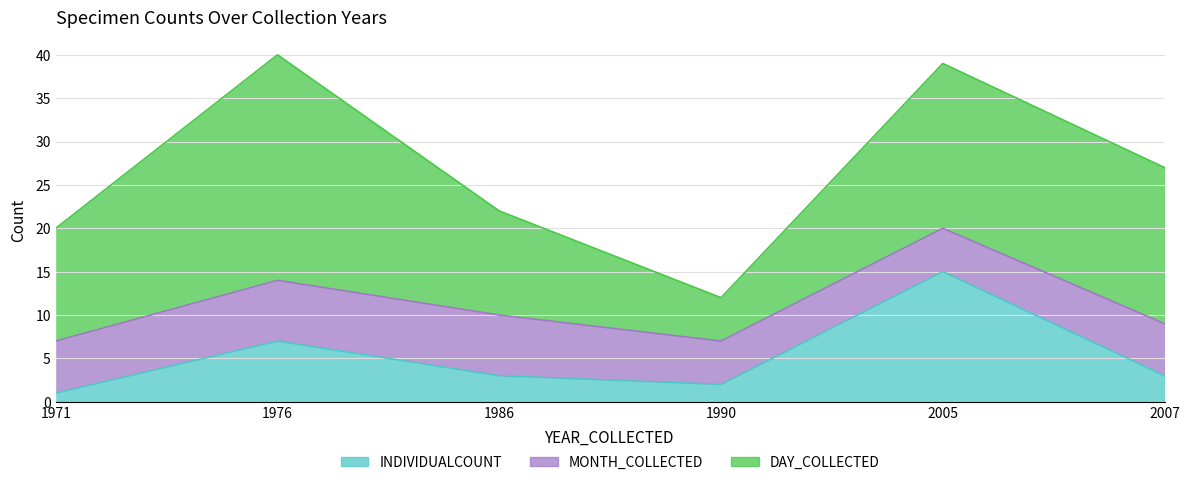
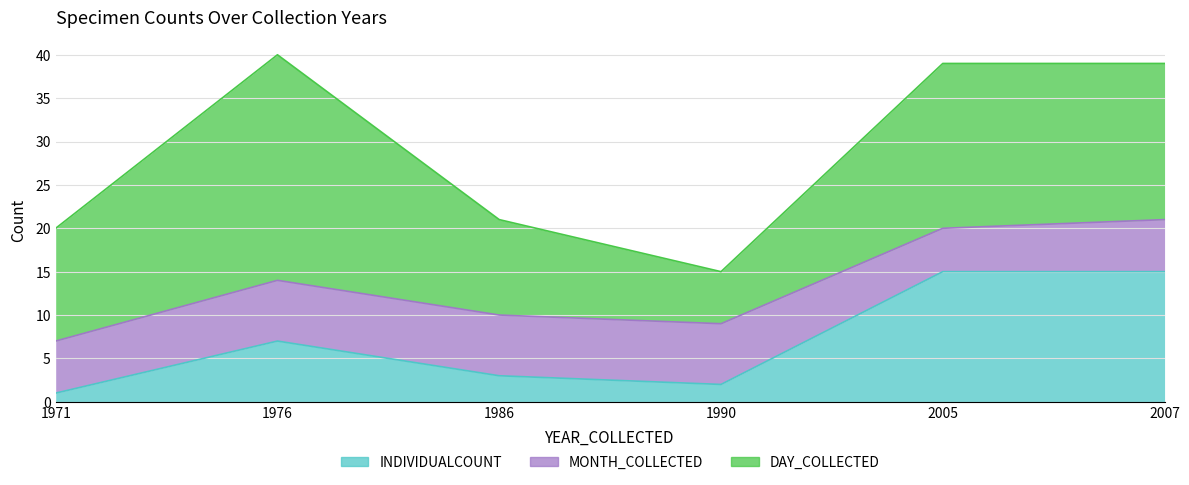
DAY_COLLECTED, 1986: 12 -> 11
MONTH_COLLECTED, 1990: 5 -> 7
DAY_COLLECTED, 1990: 5 -> 6
INDIVIDUALCOUNT, 2007: 3 -> 15
